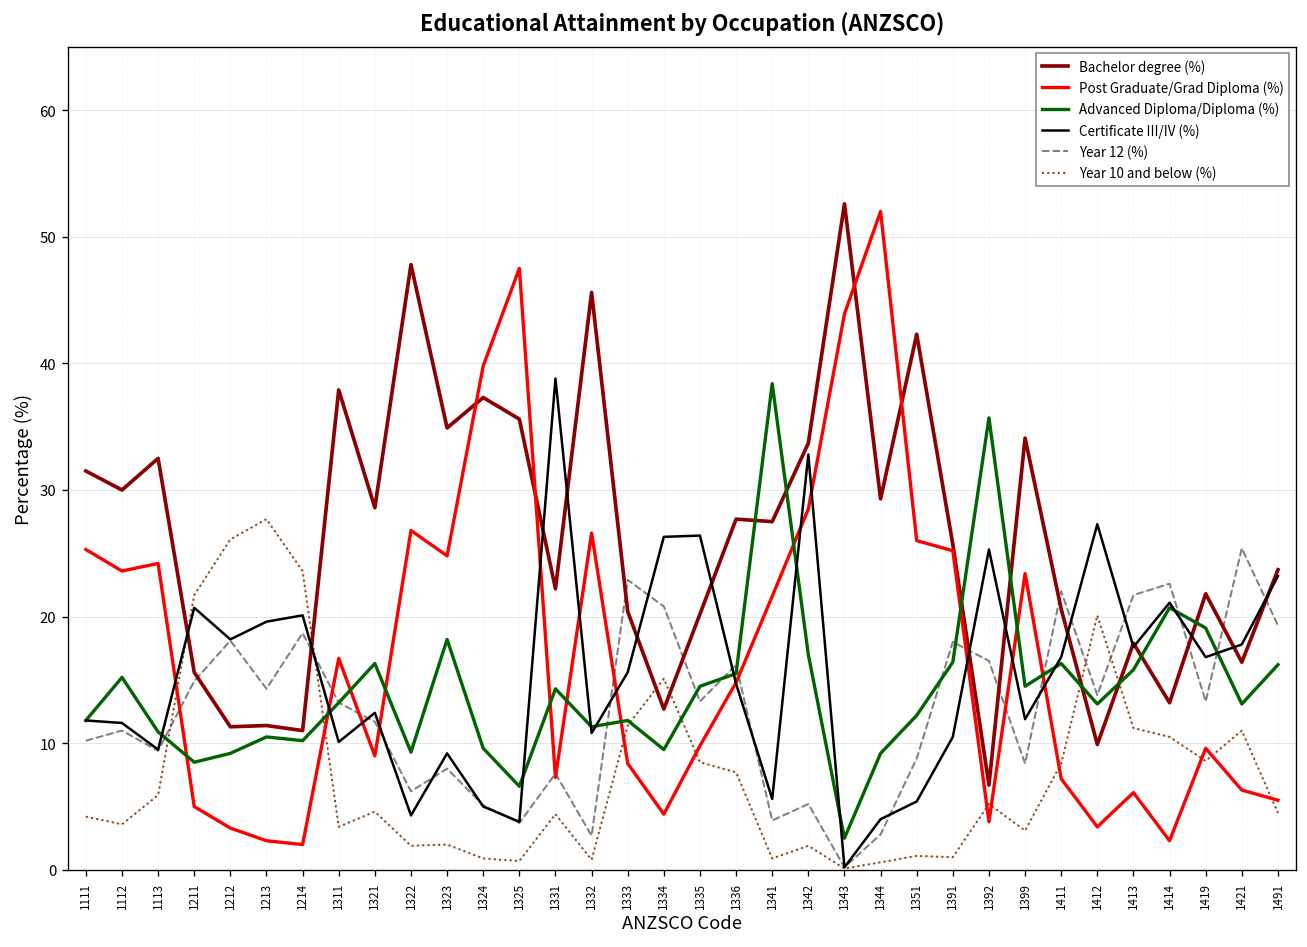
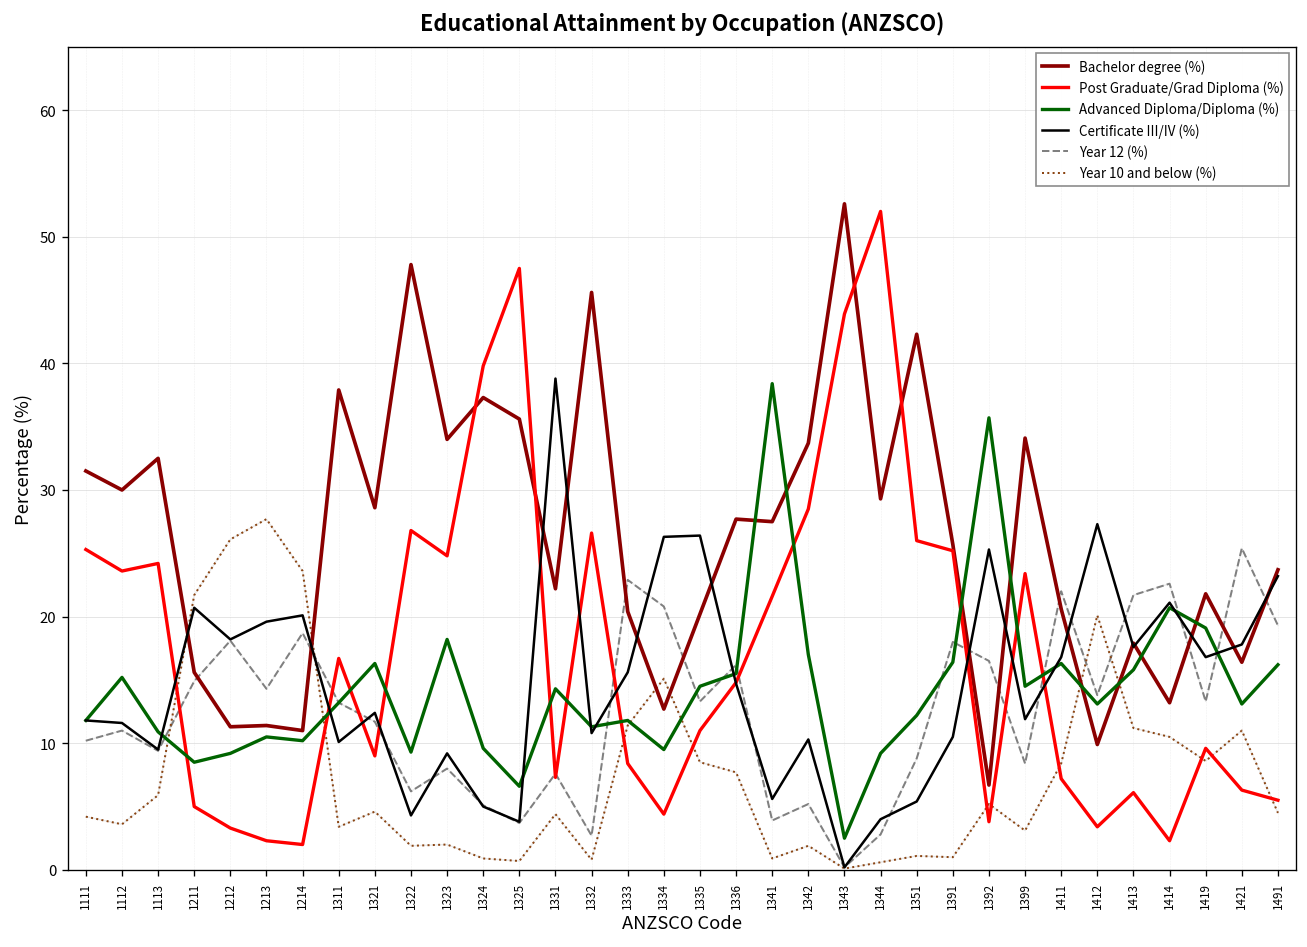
Bachelor degree (%), 1323: 34.9 -> 34.0
Post Graduate/Grad Diploma (%), 1335: 9.8 -> 11.0
Certificate III/IV (%), 1342: 32.8 -> 10.3
